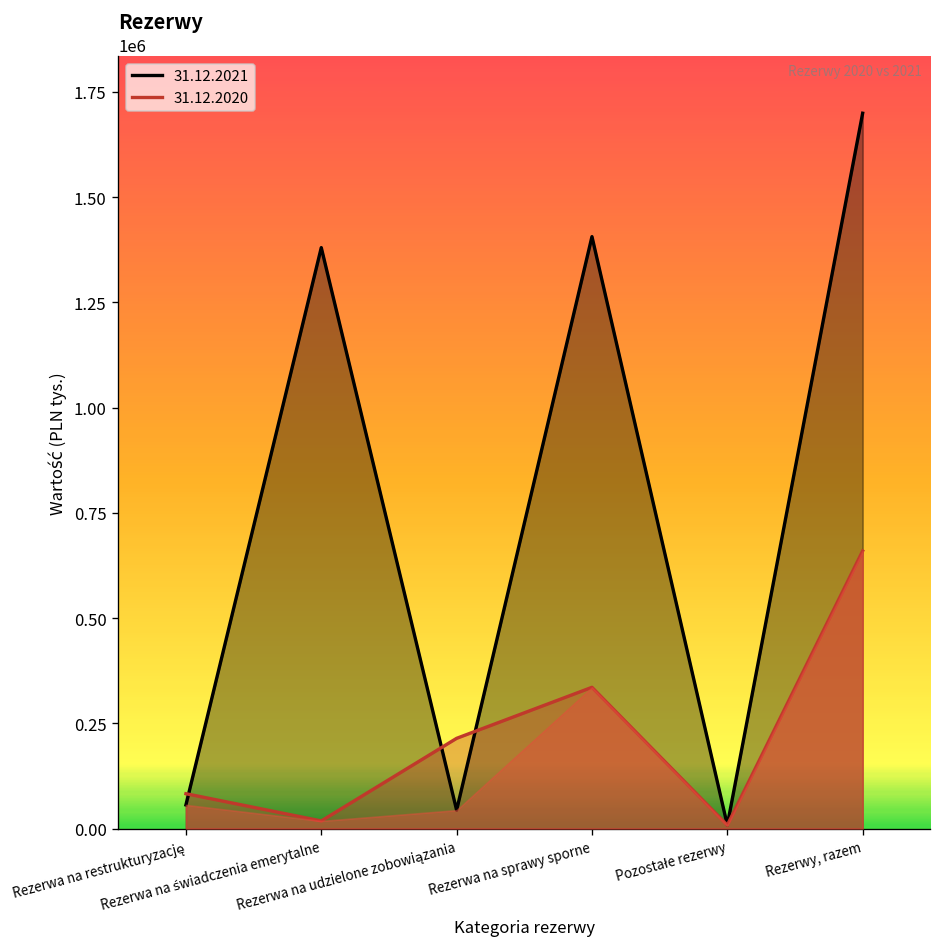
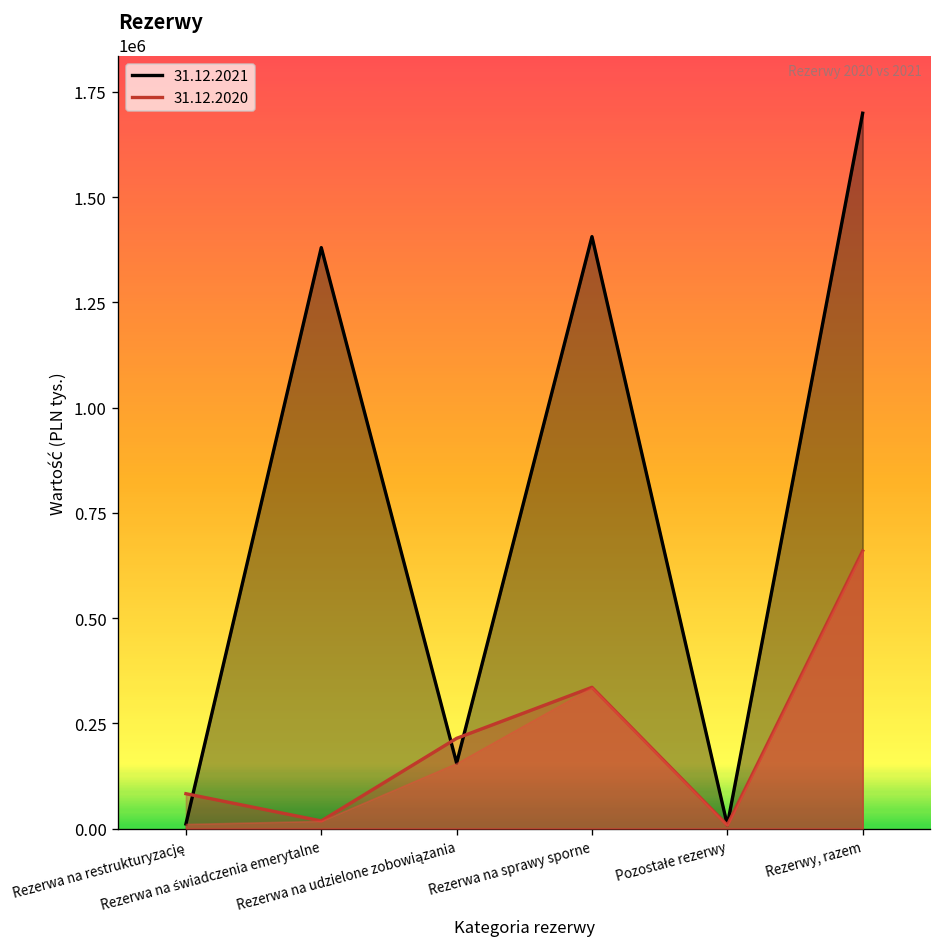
31.12.2021, Rezerwa na restrukturyzację: 60000 -> 10000
31.12.2021, Rezerwa na udzielone zobowiązania: 40000 -> 160000
